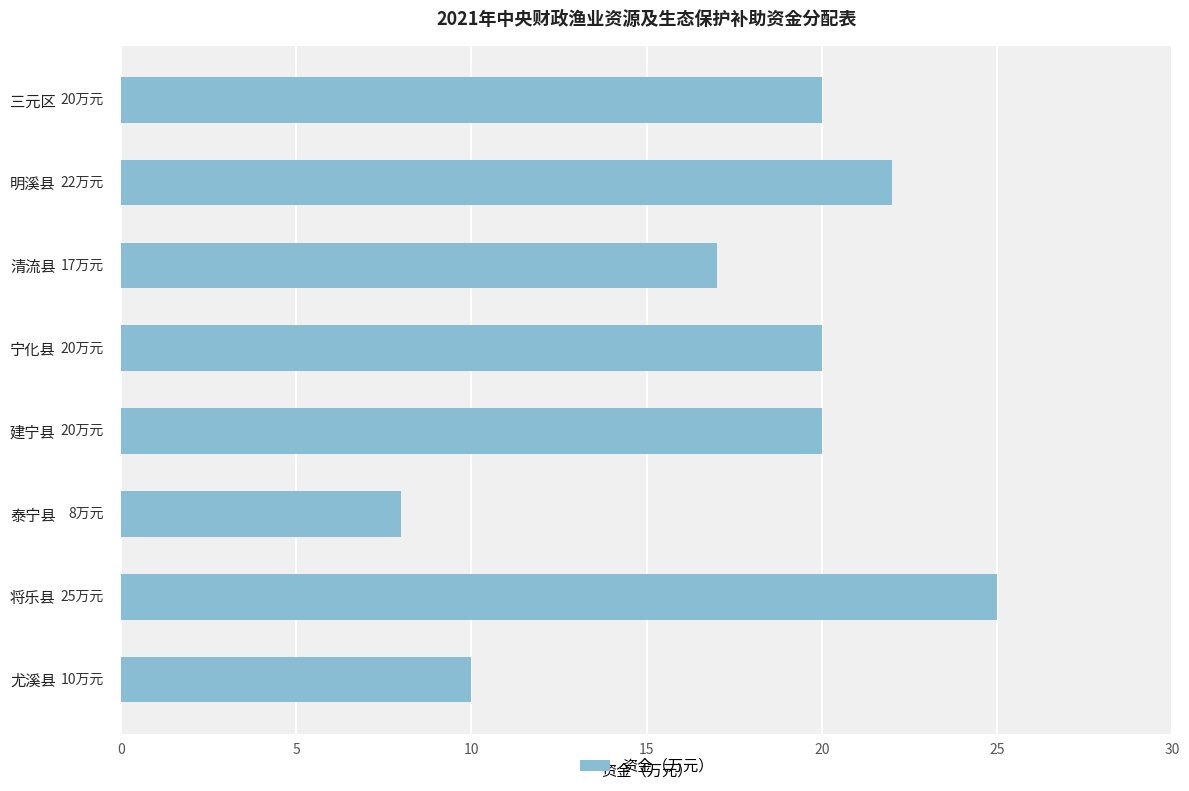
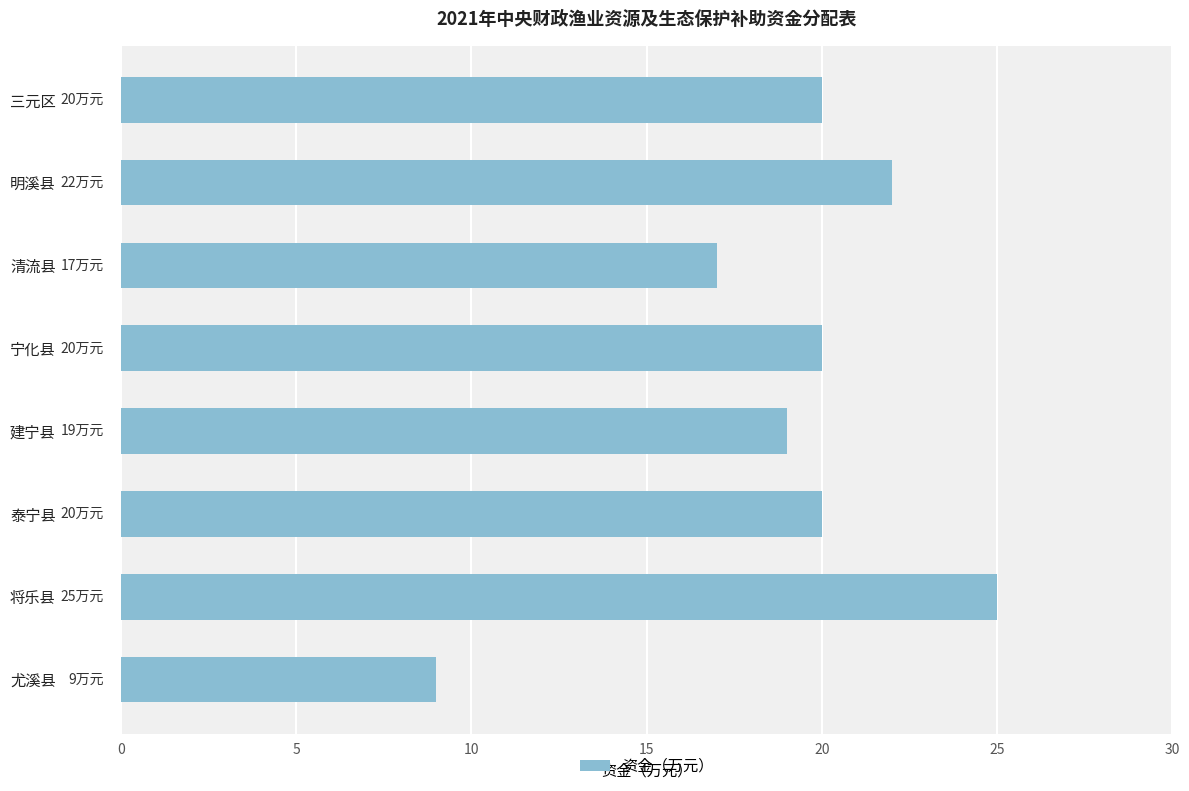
建宁县: 20 -> 19
泰宁县: 8 -> 20
尤溪县: 10 -> 9
